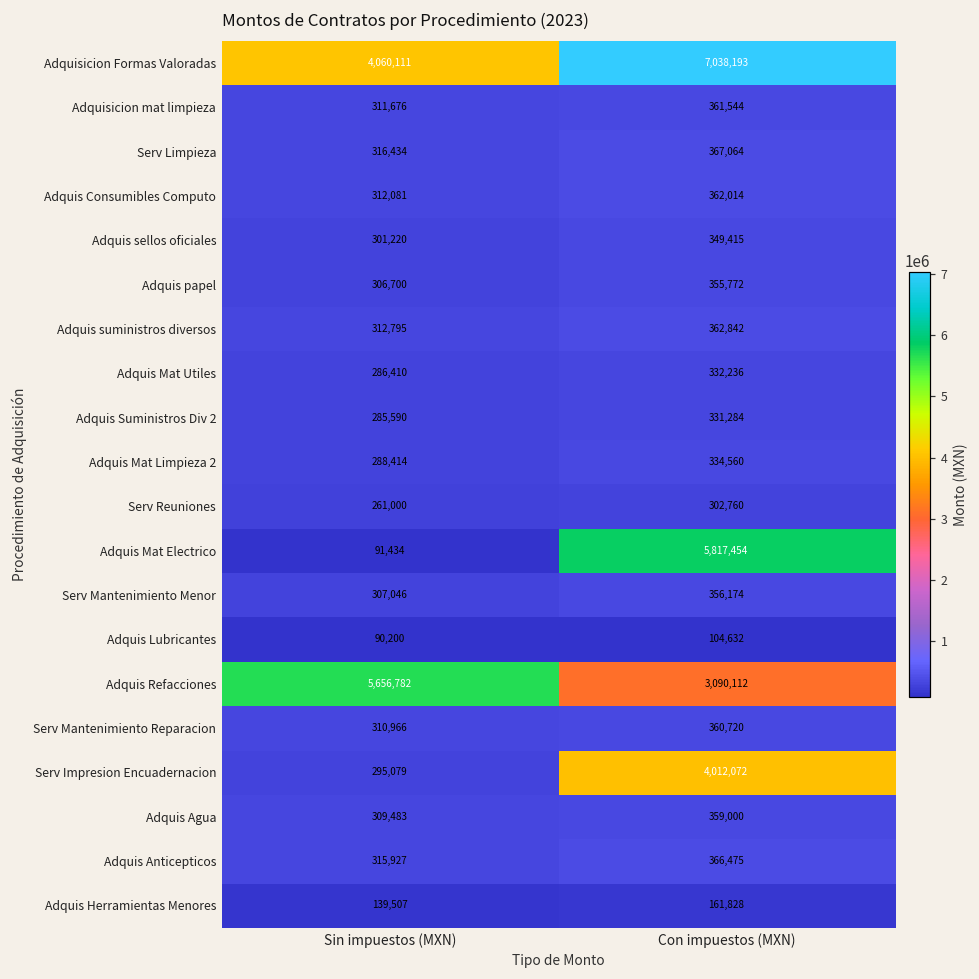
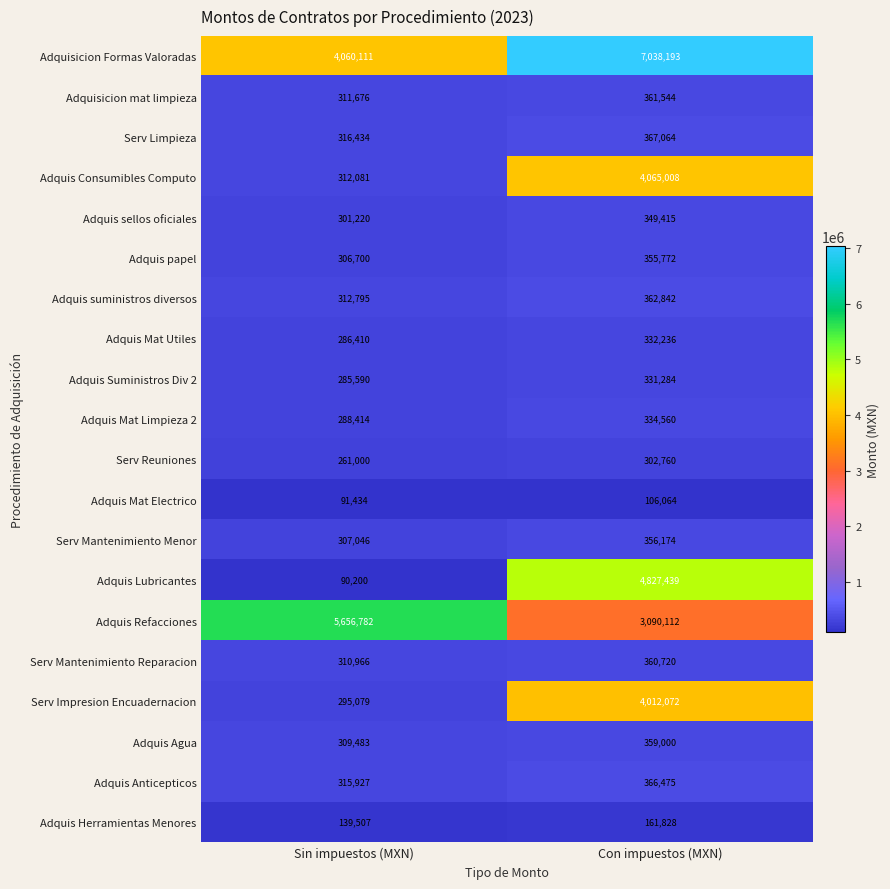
Adquis Consumibles Computo, Con impuestos (MXN): 362,014 -> 4,065,008
Adquis Mat Electrico, Con impuestos (MXN): 5,817,454 -> 106,064
Adquis Lubricantes, Con impuestos (MXN): 104,632 -> 4,827,439
